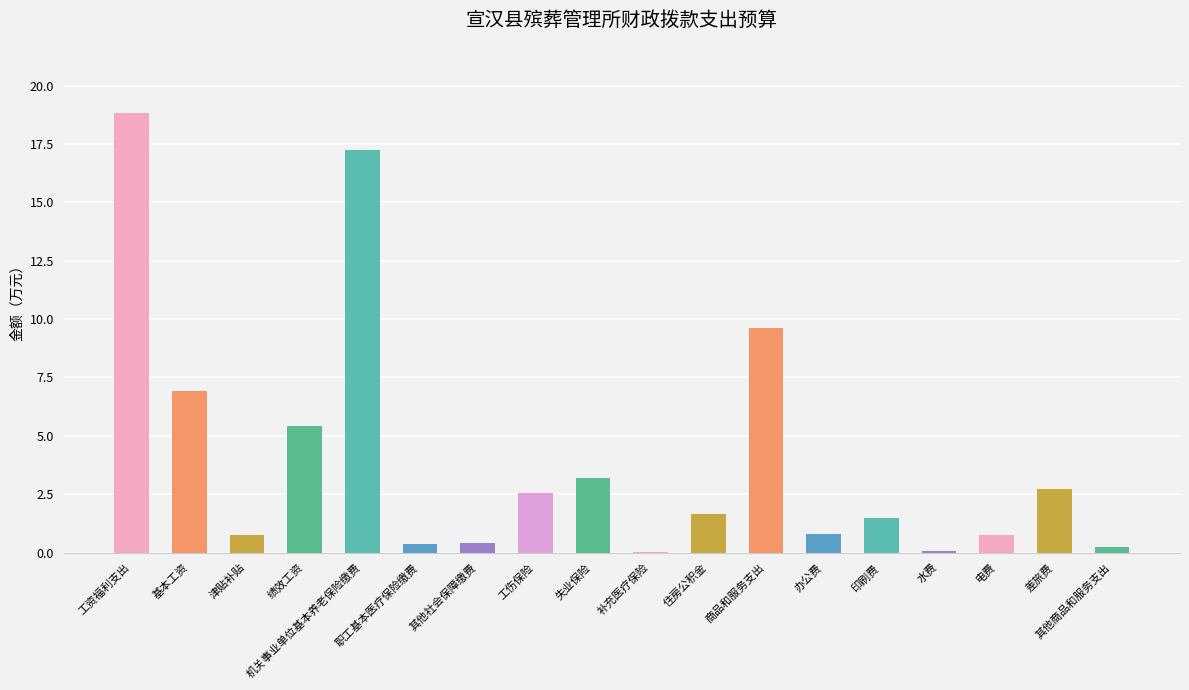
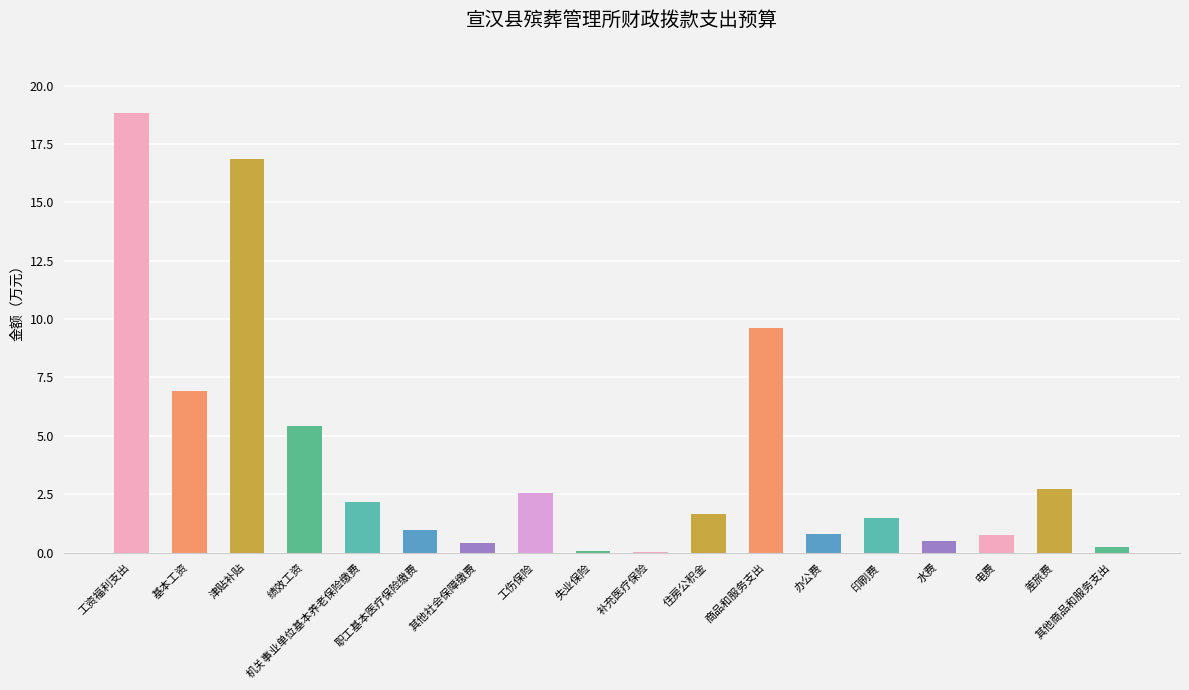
津贴补贴: 0.8 -> 16.8
机关事业单位基本养老保险缴费: 17.3 -> 2.2
职工基本医疗保险缴费: 0.4 -> 1.0
失业保险: 3.2 -> 0.1
水费: 0.1 -> 0.5
